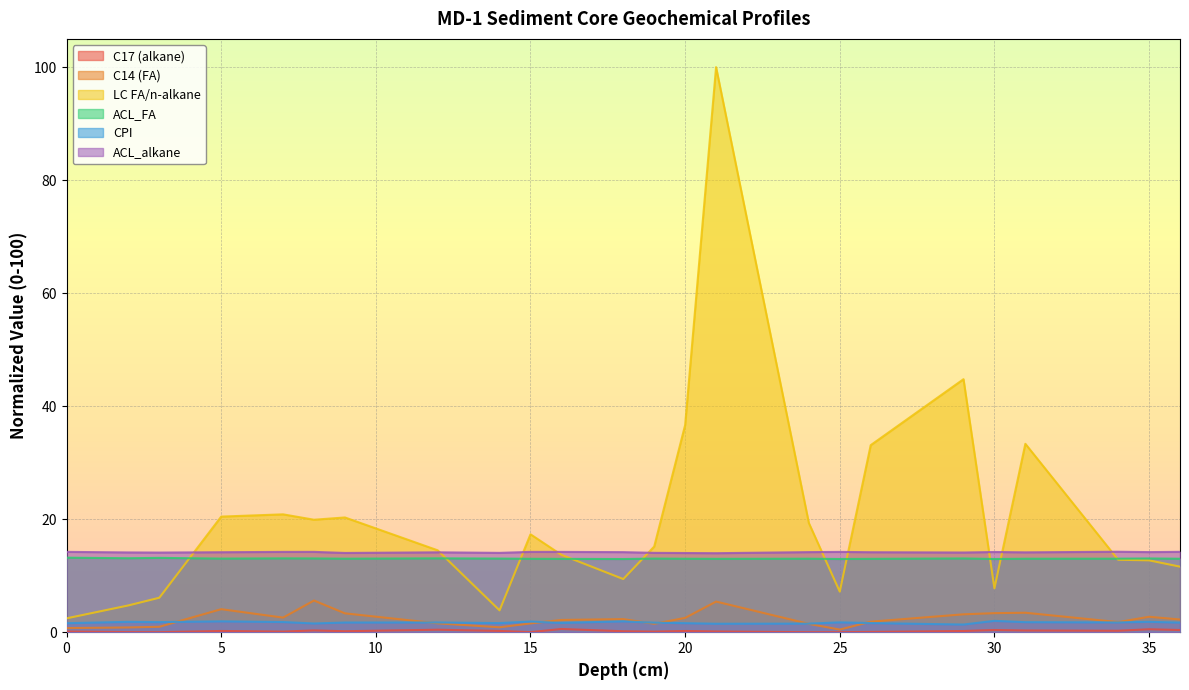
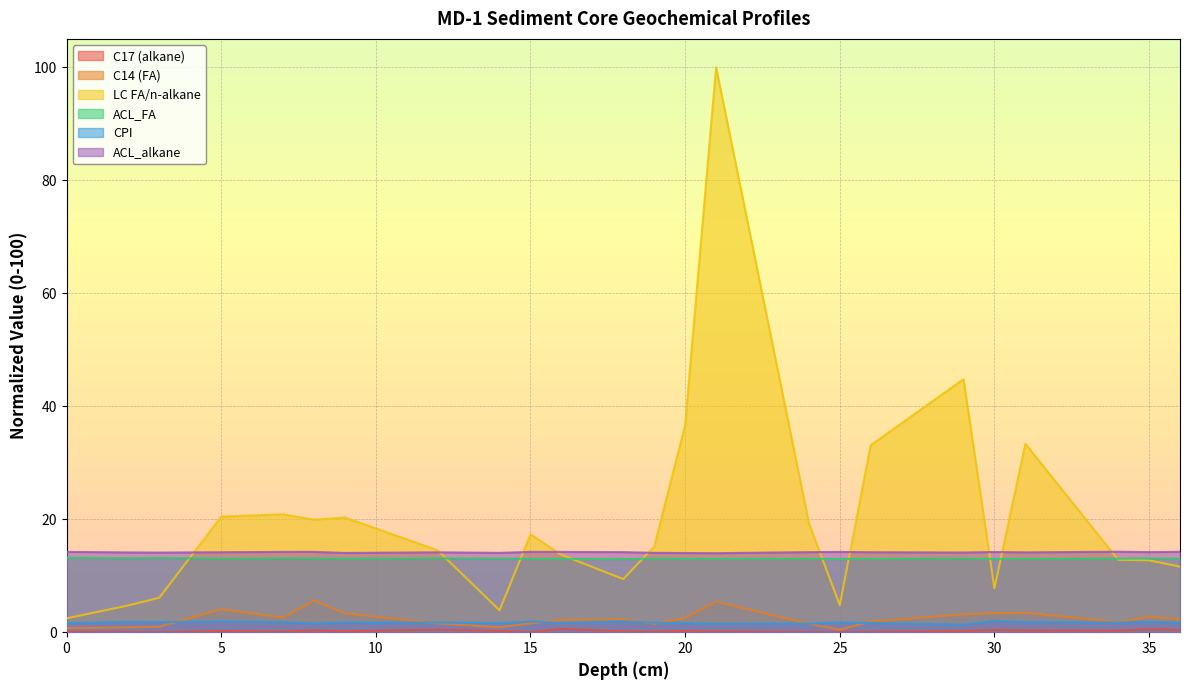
LC FA/n-alkane, 25: 7 -> 5
